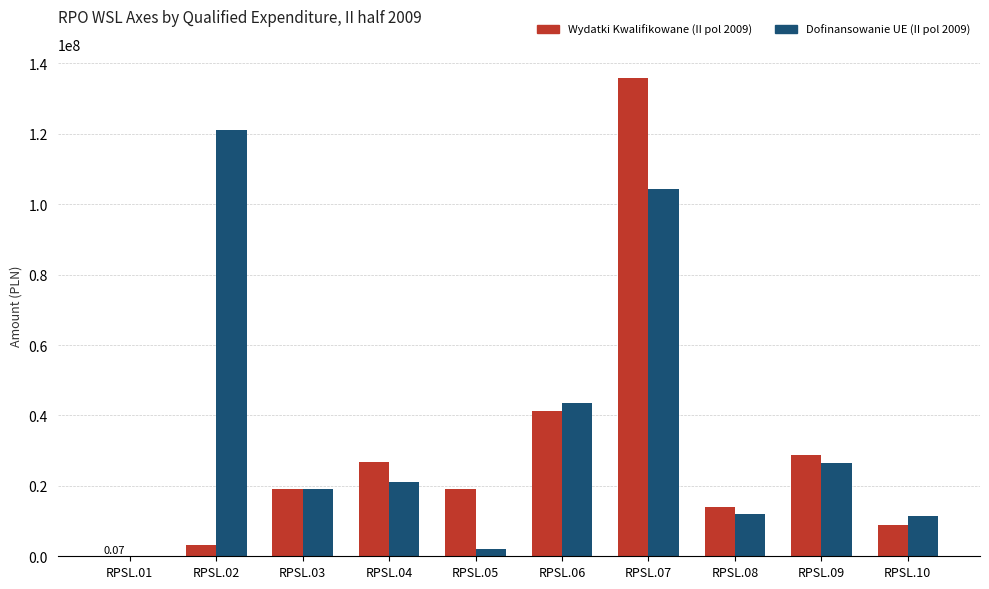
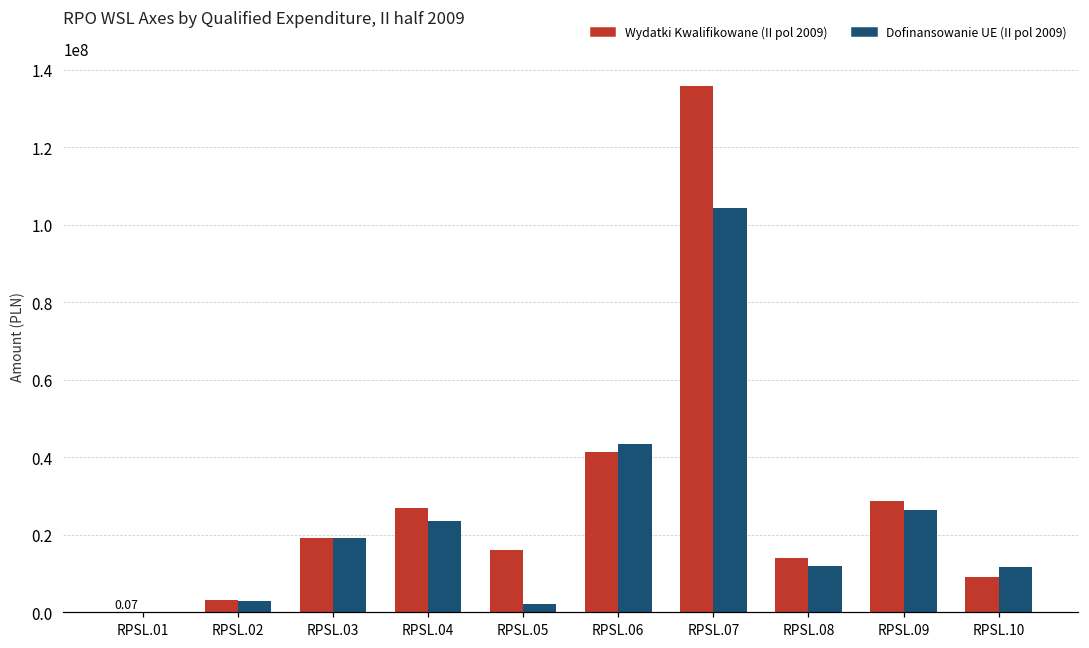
Dofinansowanie UE (II pol 2009), RPSL.02: 121000000 -> 3000000
Dofinansowanie UE (II pol 2009), RPSL.04: 21000000 -> 24000000
Wydatki Kwalifikowane (II pol 2009), RPSL.05: 19000000 -> 16000000
